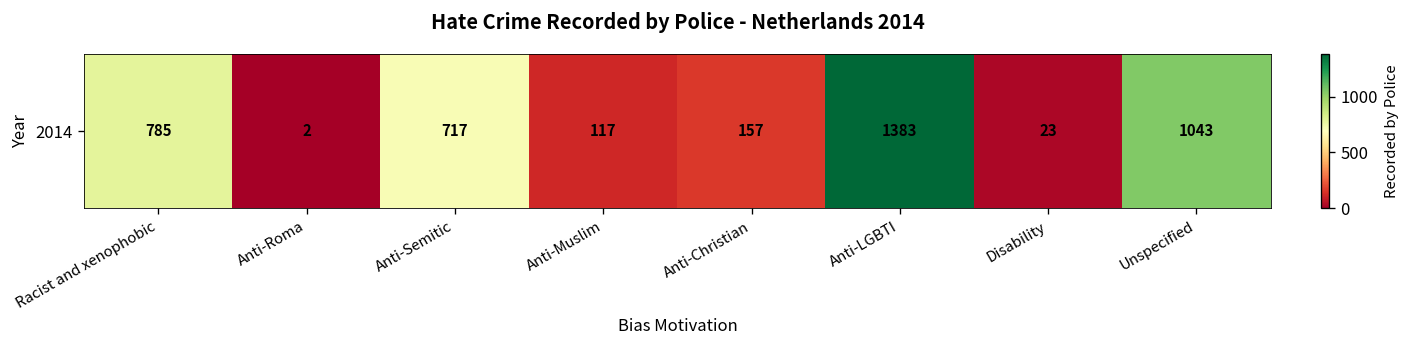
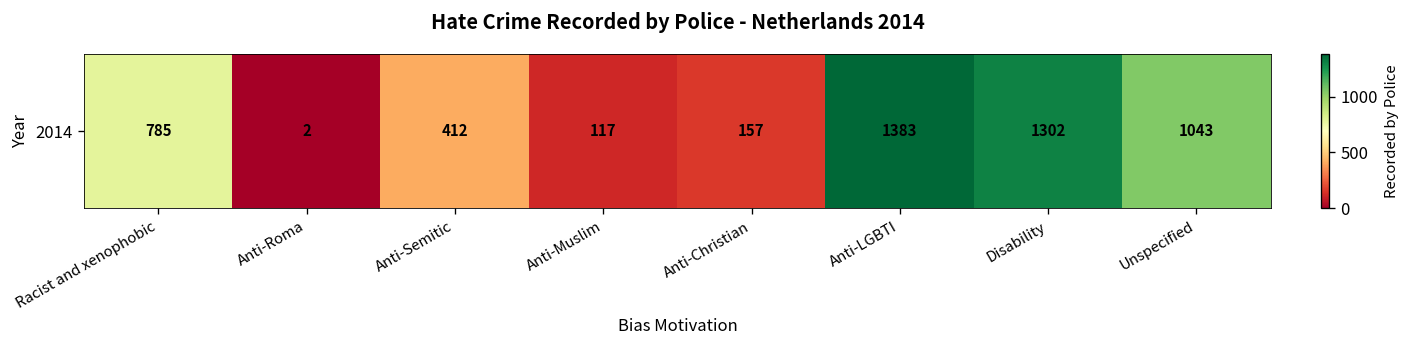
2014, Anti-Semitic: 717 -> 412
2014, Disability: 23 -> 1302
